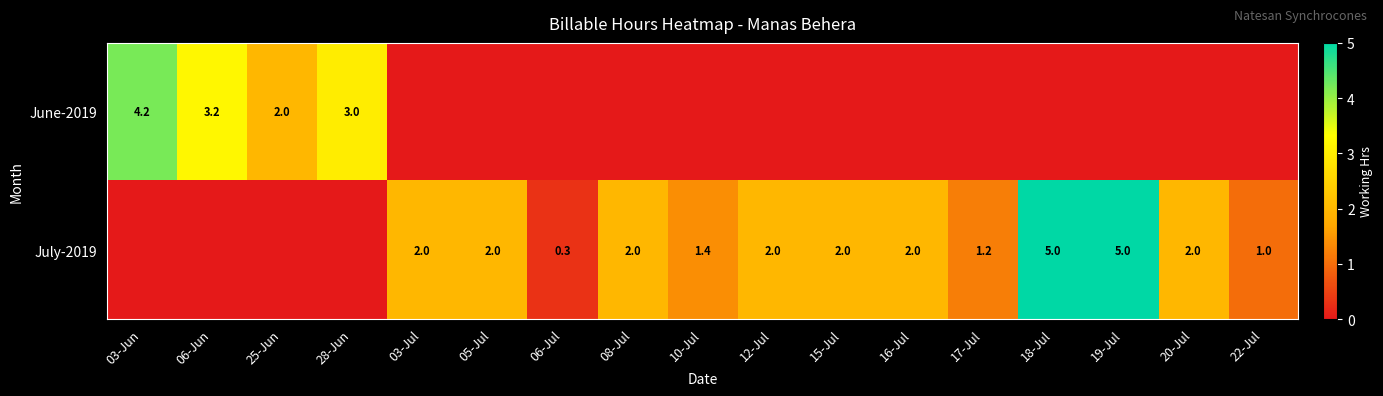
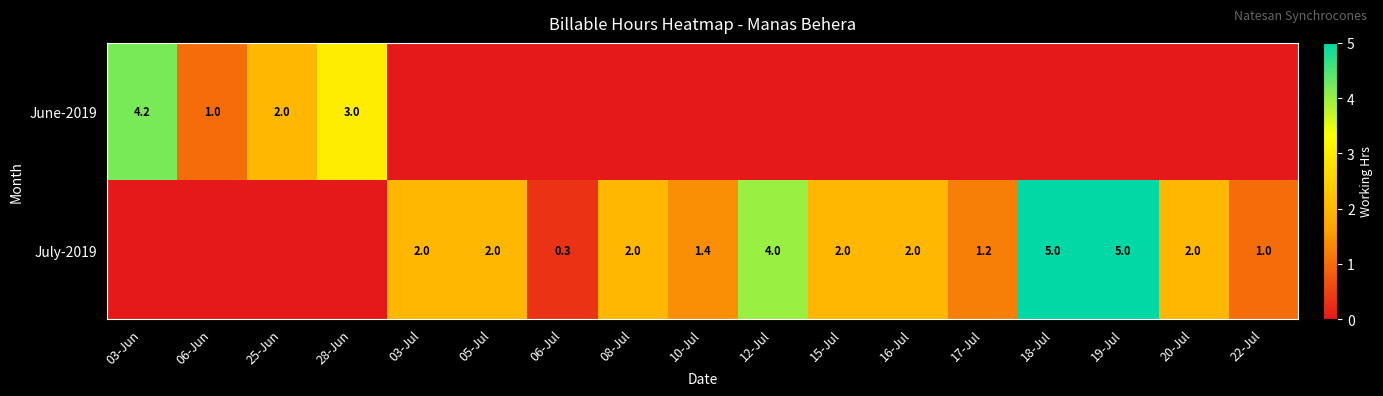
June-2019, 06-Jun: 3.2 -> 1.0
July-2019, 12-Jul: 2.0 -> 4.0
